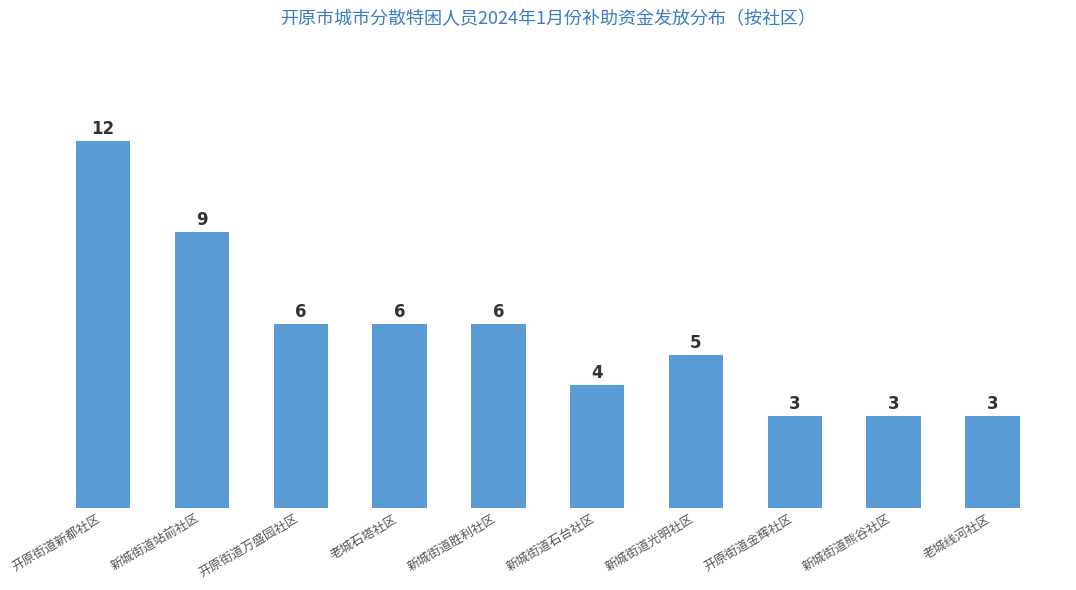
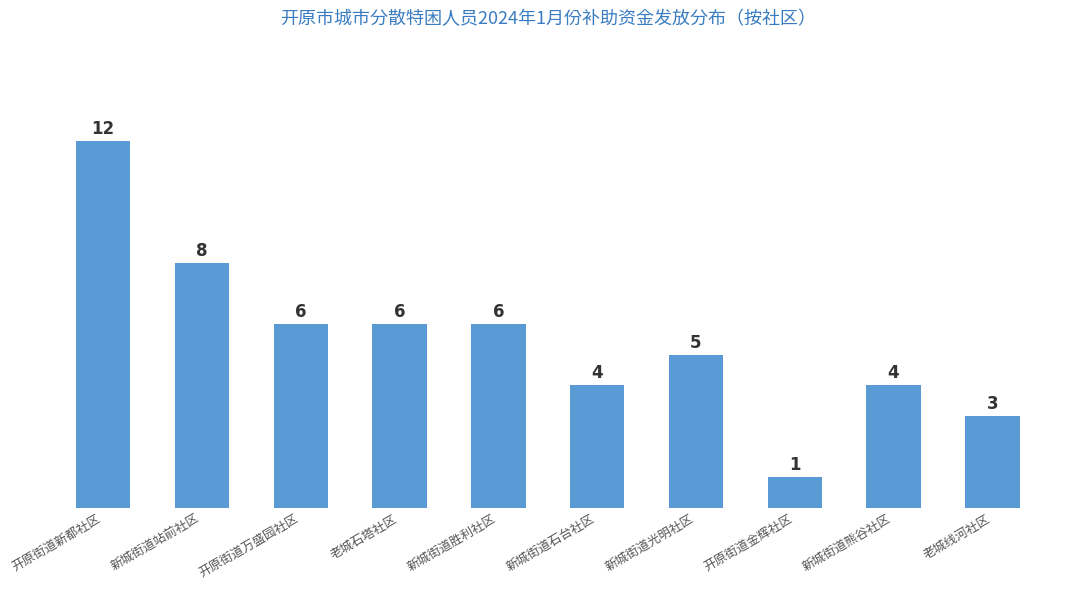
新城街道站前社区: 9 -> 8
开原街道金辉社区: 3 -> 1
新城街道熊谷社区: 3 -> 4
